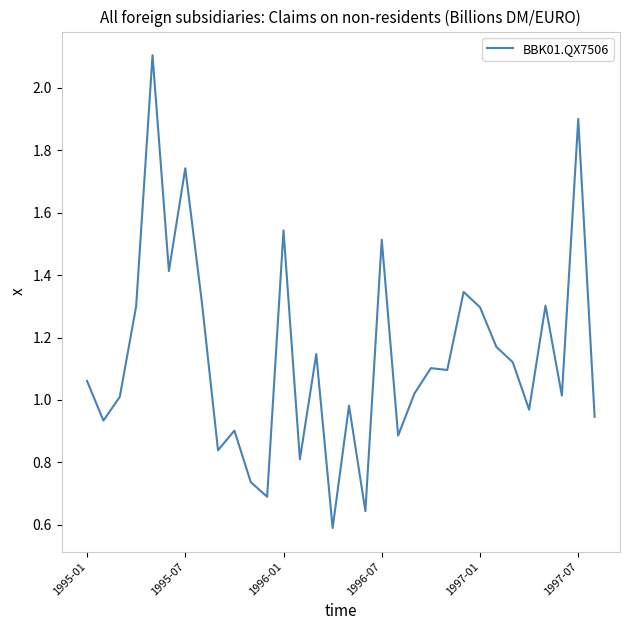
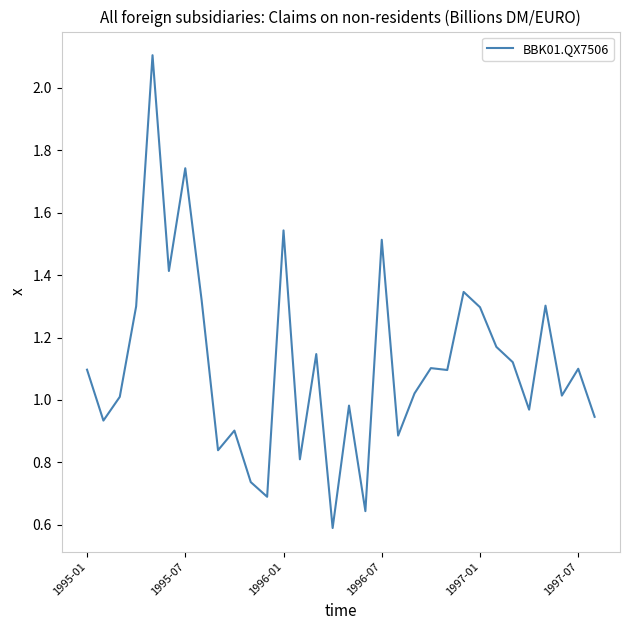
1995-01: 1.06 -> 1.10
1997-07: 1.9 -> 1.1
